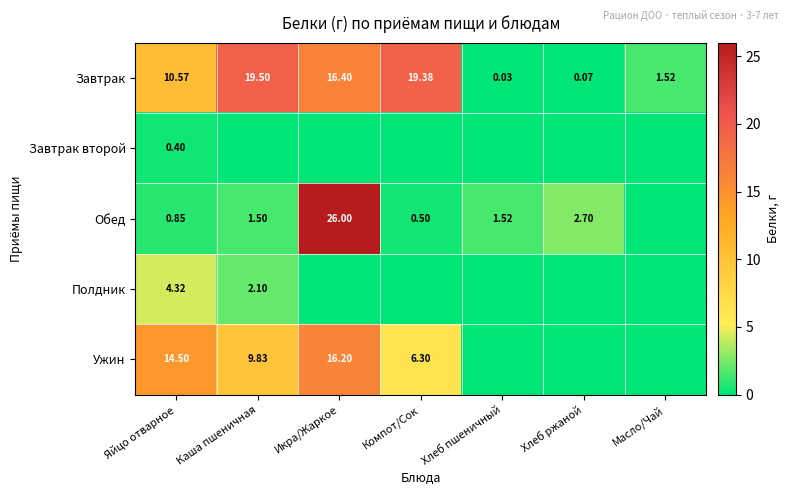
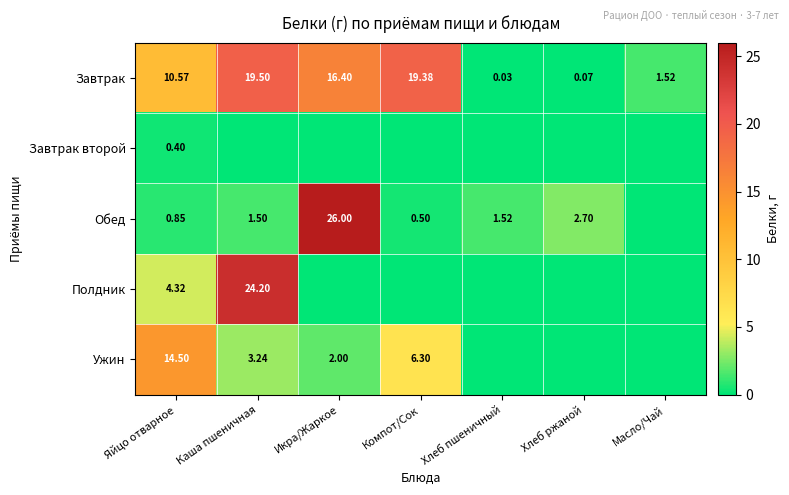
Полдник, Каша пшеничная: 2.10 -> 24.20
Ужин, Каша пшеничная: 9.83 -> 3.24
Ужин, Икра/Жаркое: 16.20 -> 2.00
